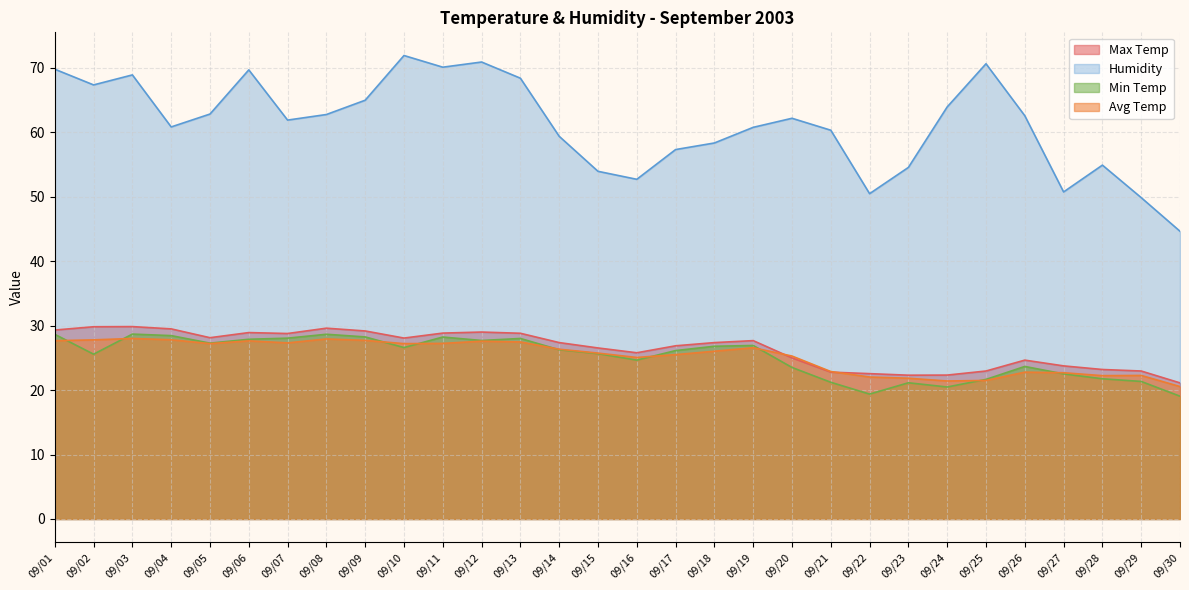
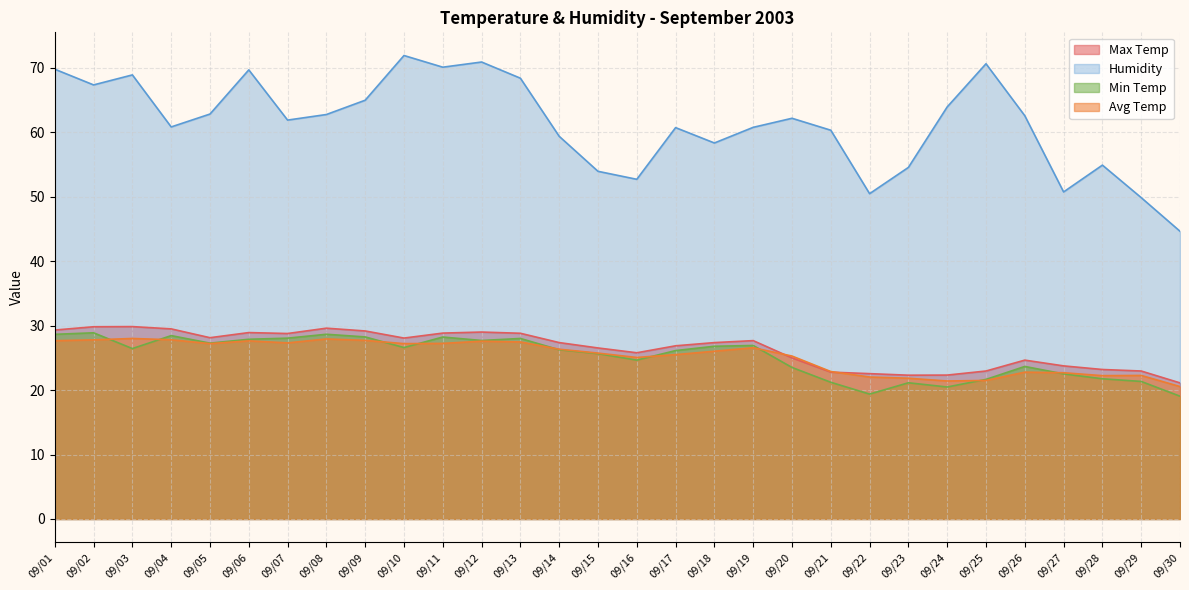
Min Temp, 09/02: 26 -> 29
Min Temp, 09/03: 29 -> 26
Humidity, 09/17: 57 -> 61
